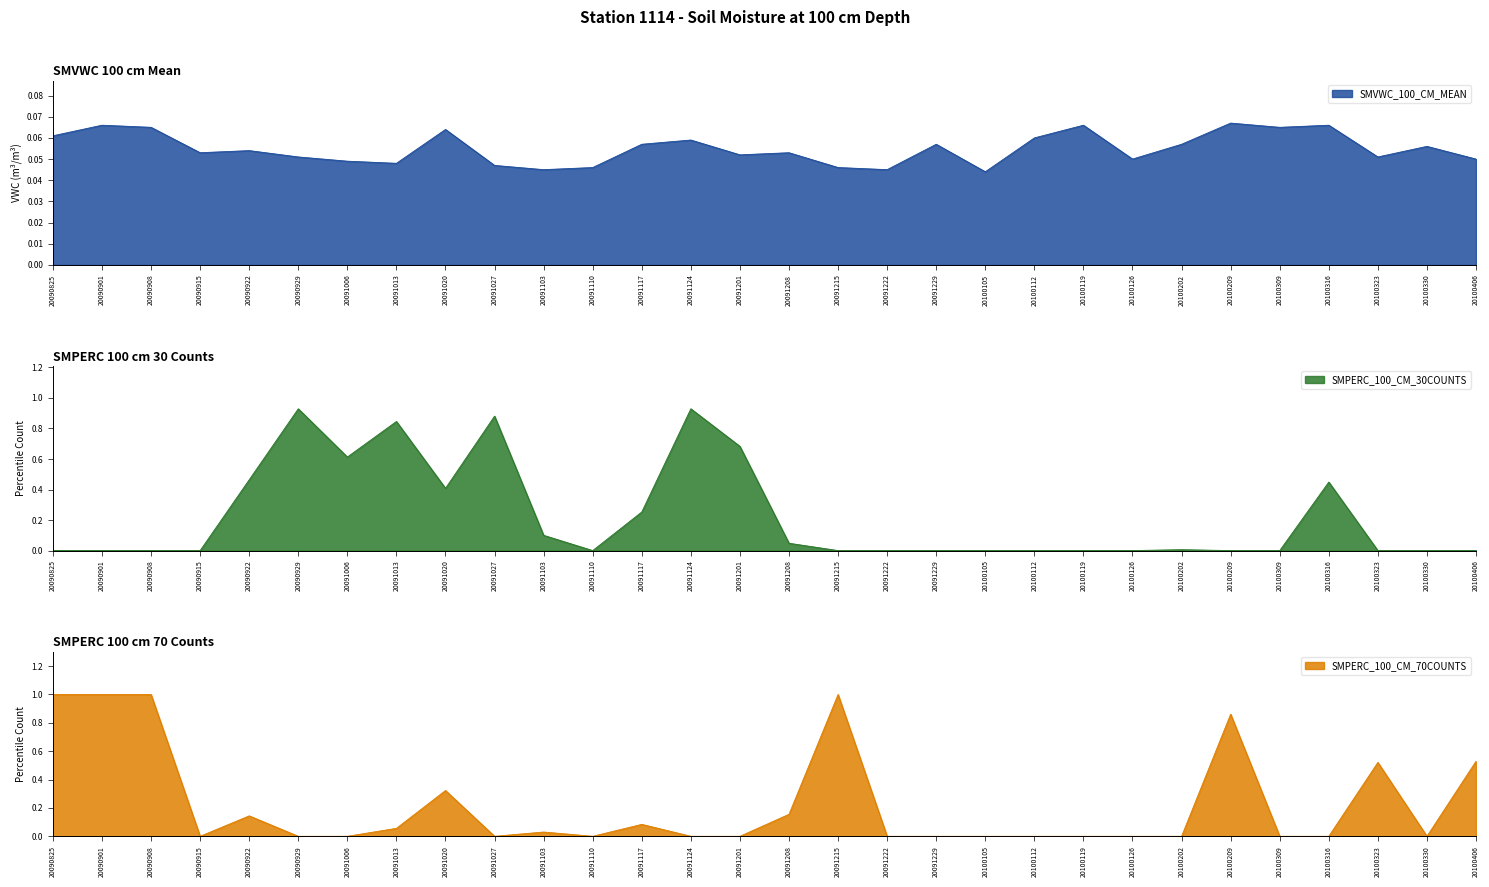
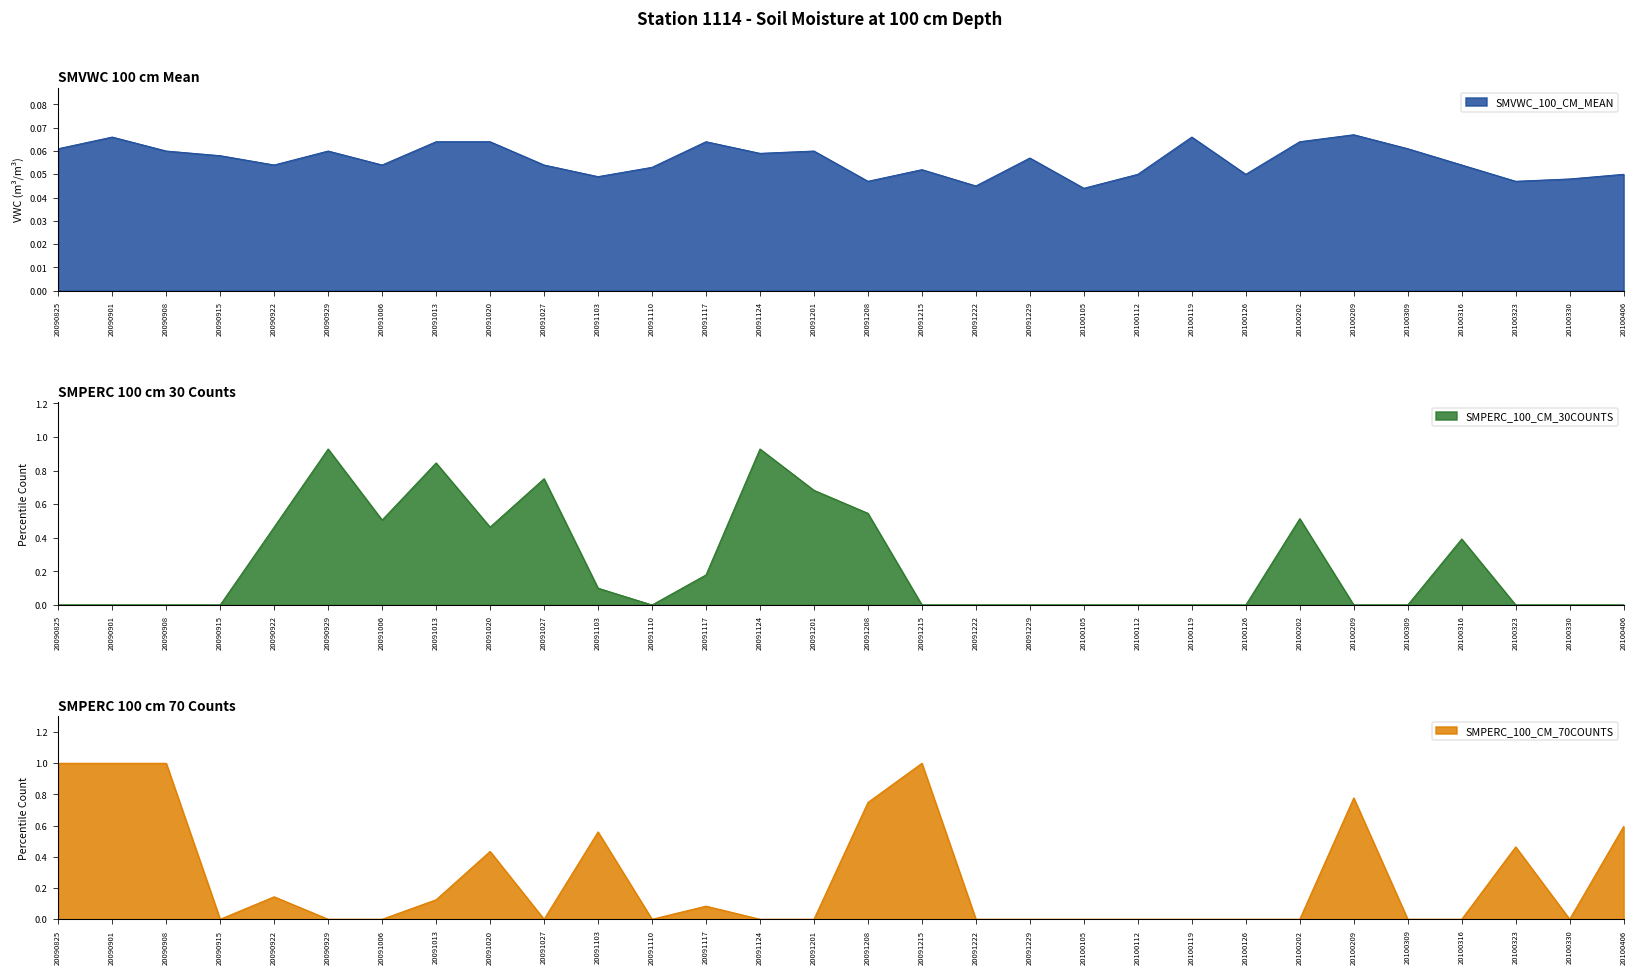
SMVWC 100 cm Mean, 20090908: 0.065 -> 0.060
SMVWC 100 cm Mean, 20090915: 0.053 -> 0.058
SMVWC 100 cm Mean, 20090929: 0.051 -> 0.060
SMVWC 100 cm Mean, 20091006: 0.049 -> 0.054
SMVWC 100 cm Mean, 20091013: 0.048 -> 0.064
SMVWC 100 cm Mean, 20091027: 0.047 -> 0.054
SMVWC 100 cm Mean, 20091103: 0.045 -> 0.049
SMVWC 100 cm Mean, 20091110: 0.046 -> 0.053
SMVWC 100 cm Mean, 20091117: 0.057 -> 0.064
SMVWC 100 cm Mean, 20091201: 0.052 -> 0.060
SMVWC 100 cm Mean, 20091208: 0.053 -> 0.047
SMVWC 100 cm Mean, 20091215: 0.046 -> 0.052
SMVWC 100 cm Mean, 20100112: 0.06 -> 0.05
SMVWC 100 cm Mean, 20100202: 0.057 -> 0.064
SMVWC 100 cm Mean, 20100309: 0.065 -> 0.061
SMVWC 100 cm Mean, 20100316: 0.066 -> 0.054
SMVWC 100 cm Mean, 20100323: 0.051 -> 0.047
SMVWC 100 cm Mean, 20100330: 0.056 -> 0.048
SMPERC 100 cm 30 Counts, 20091006: 0.61 -> 0.51
SMPERC 100 cm 30 Counts, 20091020: 0.41 -> 0.46
SMPERC 100 cm 30 Counts, 20091027: 0.88 -> 0.75
SMPERC 100 cm 30 Counts, 20091117: 0.25 -> 0.18
SMPERC 100 cm 30 Counts, 20091208: 0.05 -> 0.55
SMPERC 100 cm 30 Counts, 20100202: 0.01 -> 0.51
SMPERC 100 cm 30 Counts, 20100316: 0.45 -> 0.39
SMPERC 100 cm 70 Counts, 20091013: 0.06 -> 0.13
SMPERC 100 cm 70 Counts, 20091020: 0.32 -> 0.44
SMPERC 100 cm 70 Counts, 20091103: 0.03 -> 0.56
SMPERC 100 cm 70 Counts, 20091208: 0.16 -> 0.75
SMPERC 100 cm 70 Counts, 20100209: 0.86 -> 0.78
SMPERC 100 cm 70 Counts, 20100323: 0.52 -> 0.46
SMPERC 100 cm 70 Counts, 20100406: 0.53 -> 0.60
